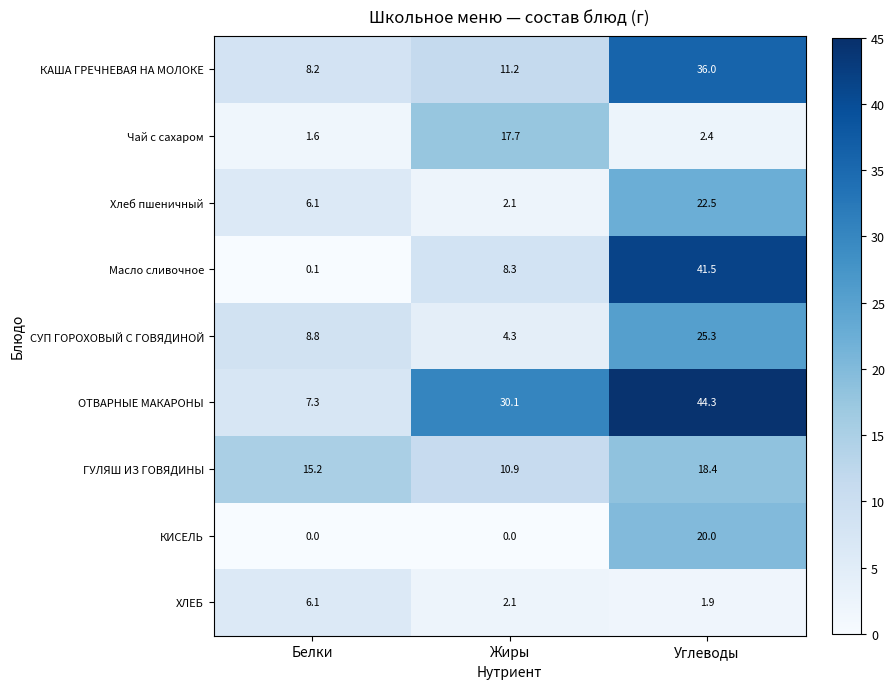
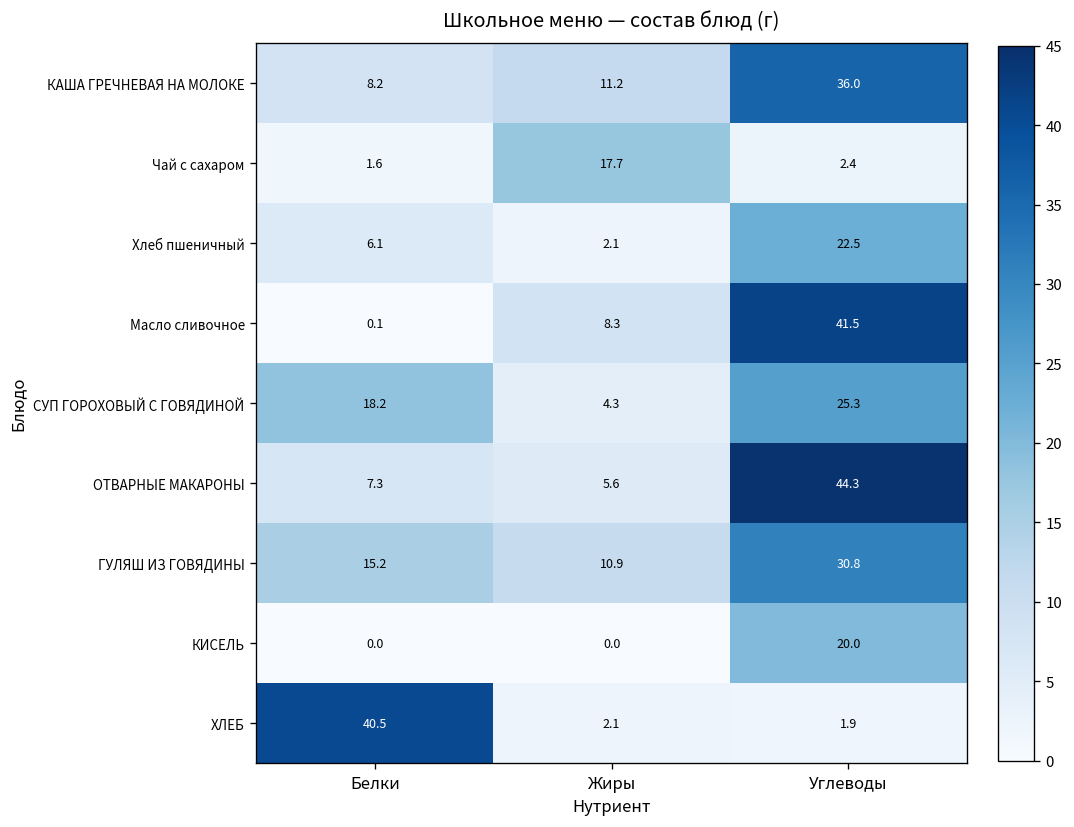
СУП ГОРОХОВЫЙ С ГОВЯДИНОЙ, Белки: 8.8 -> 18.2
ОТВАРНЫЕ МАКАРОНЫ, Жиры: 30.1 -> 5.6
ГУЛЯШ ИЗ ГОВЯДИНЫ, Углеводы: 18.4 -> 30.8
ХЛЕБ, Белки: 6.1 -> 40.5
